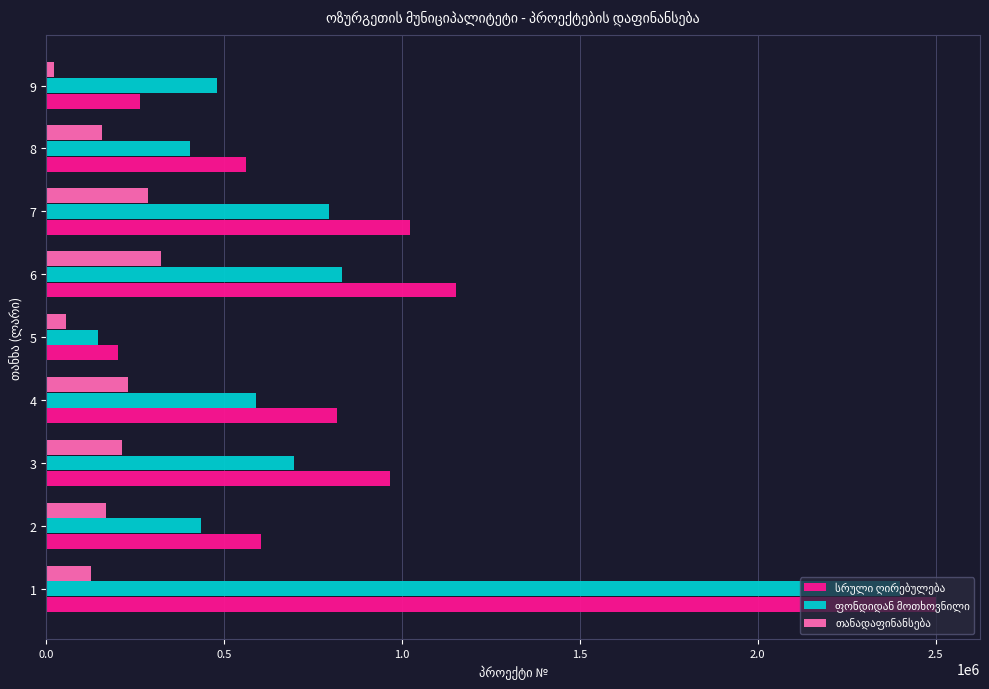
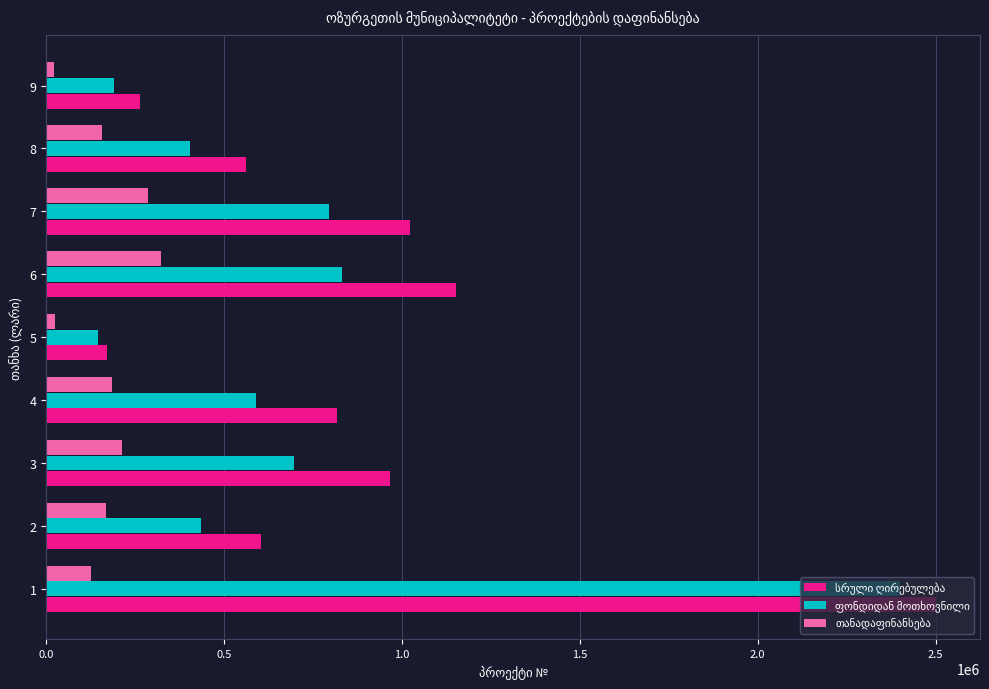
ფონდიდან მოთხოვნილი, 9: 480000 -> 190000
თანადაფინანსება, 5: 60000 -> 30000
სრული ღირებულება, 5: 200000 -> 170000
თანადაფინანსება, 4: 230000 -> 180000
